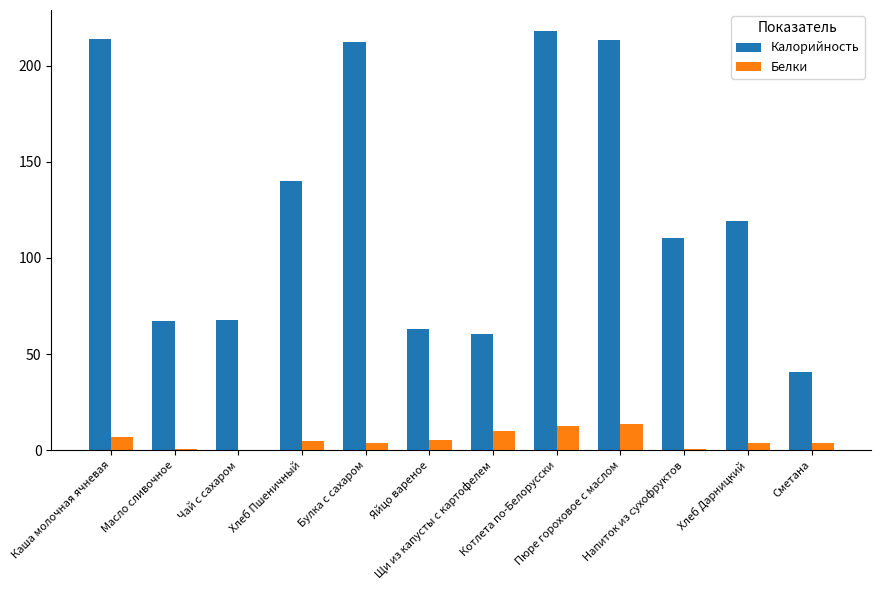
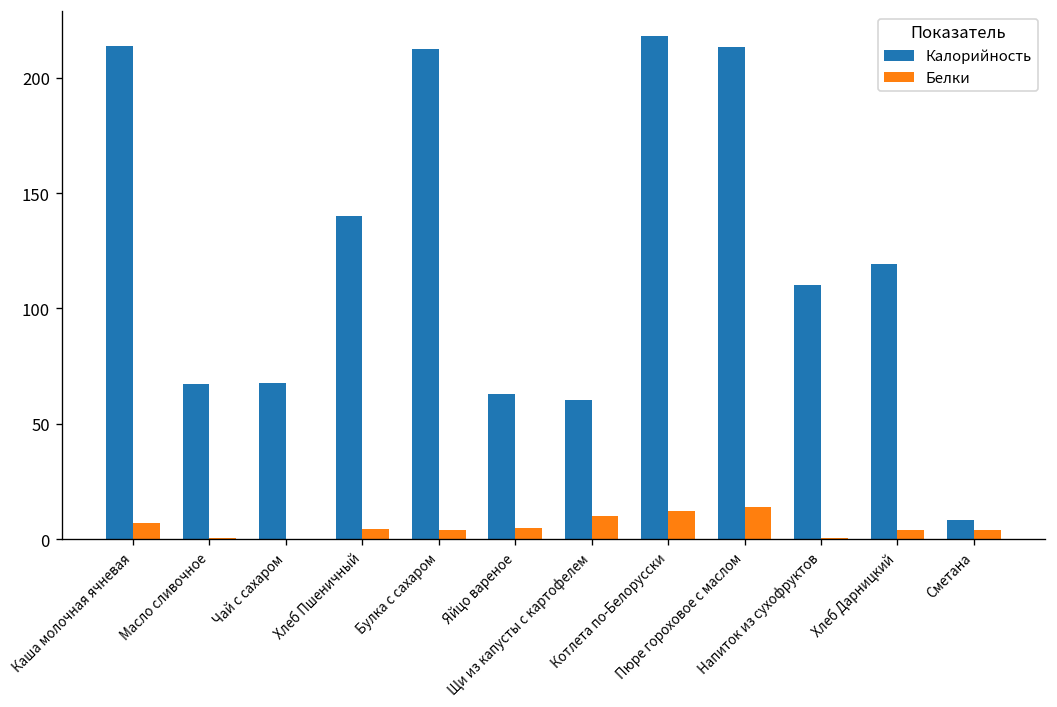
Калорийность, Сметана: 41 -> 8
